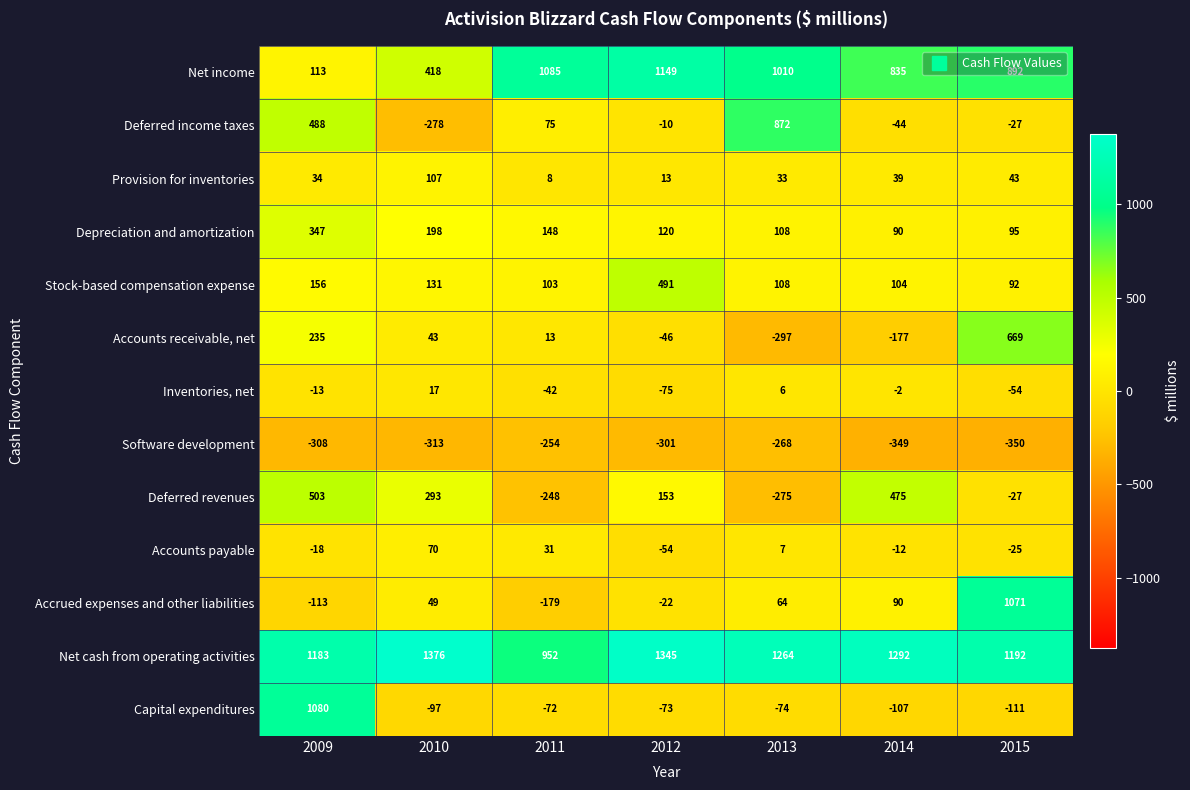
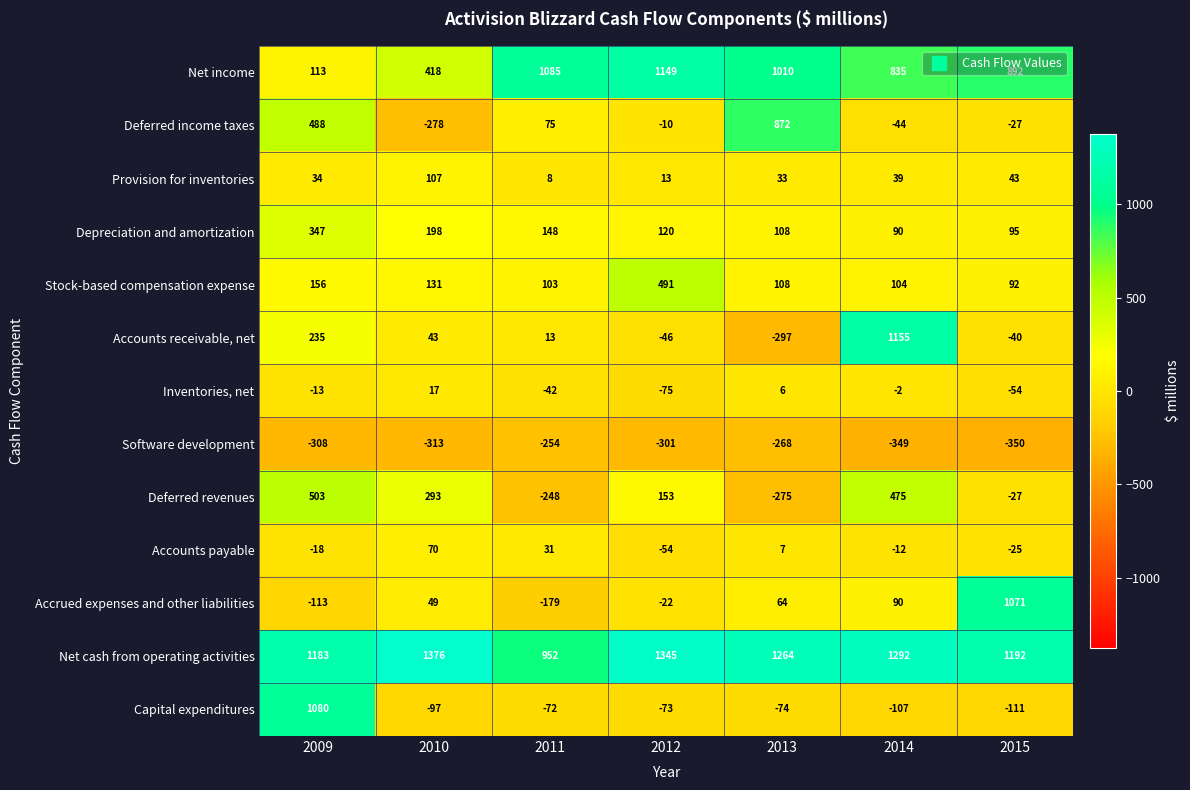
Accounts receivable, net, 2014: -177 -> 1155
Accounts receivable, net, 2015: 669 -> -40
